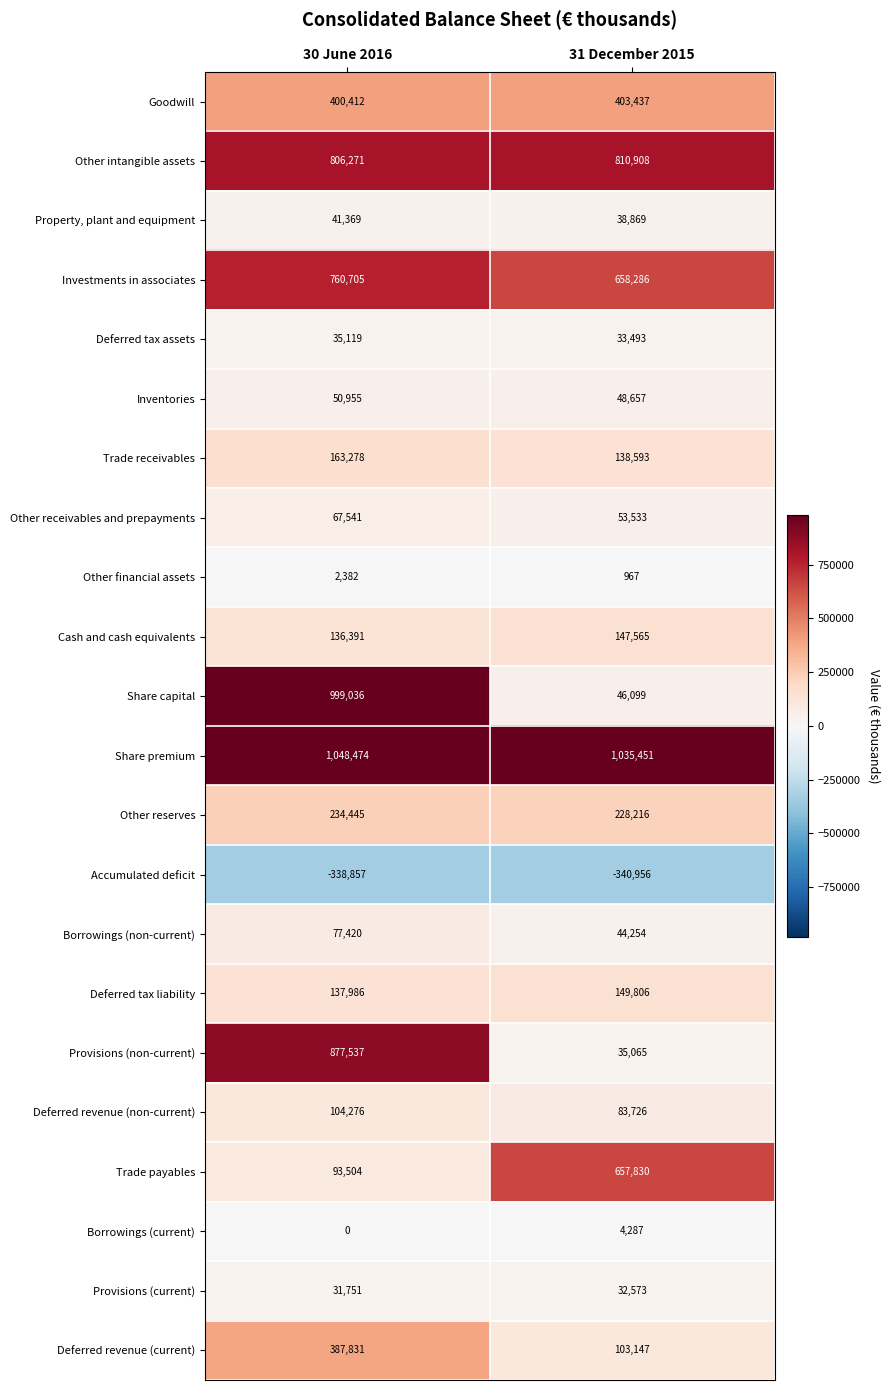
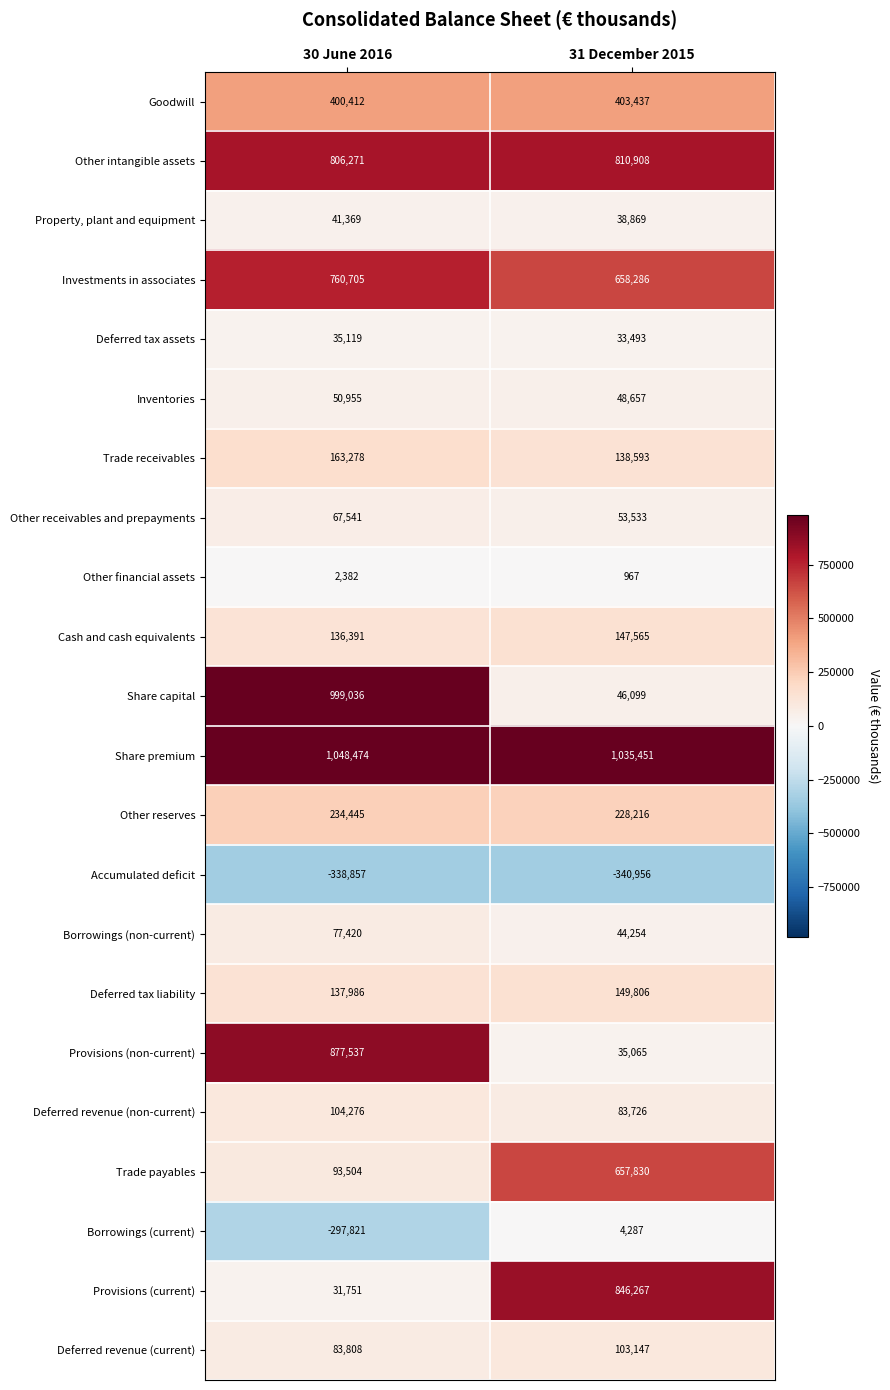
Borrowings (current), 30 June 2016: 0 -> -297,821
Provisions (current), 31 December 2015: 32,573 -> 846,267
Deferred revenue (current), 30 June 2016: 387,831 -> 83,808
